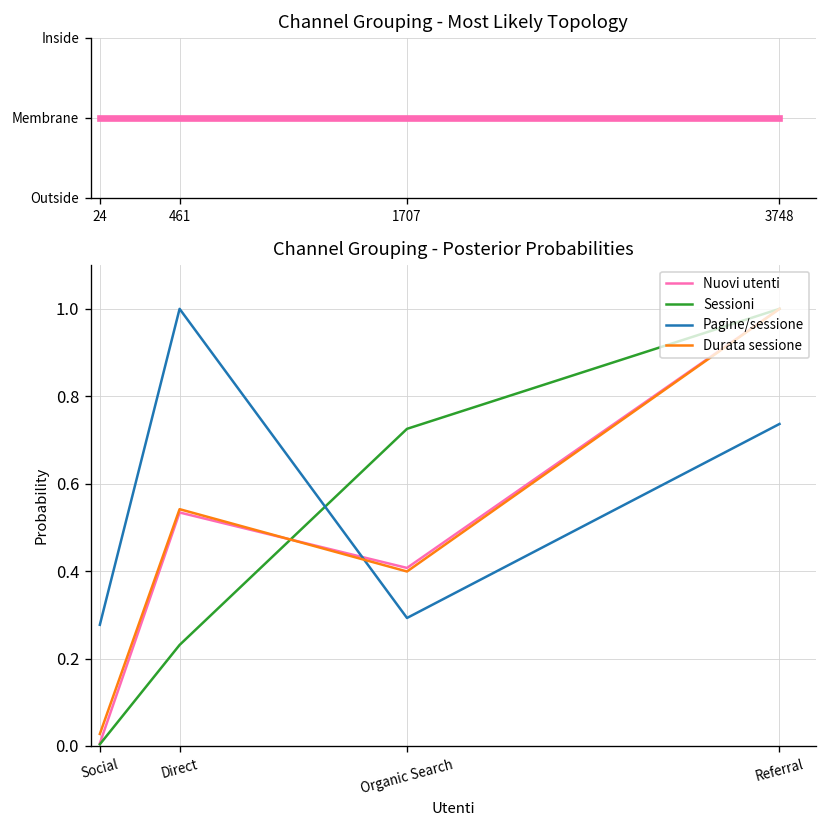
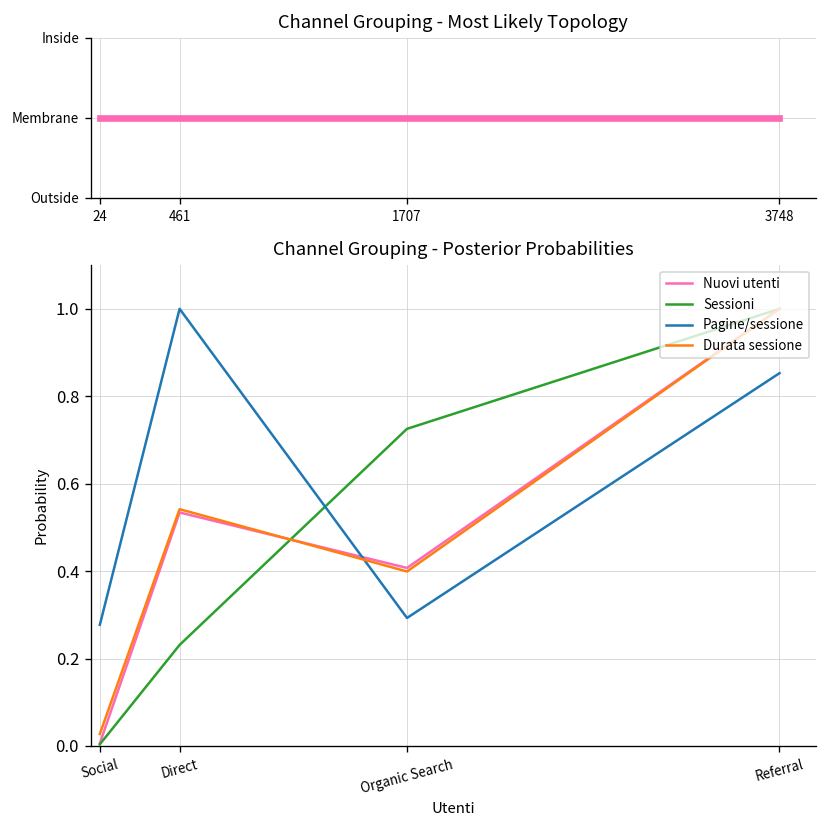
Channel Grouping - Posterior Probabilities, Pagine/sessione, Referral: 0.74 -> 0.85
